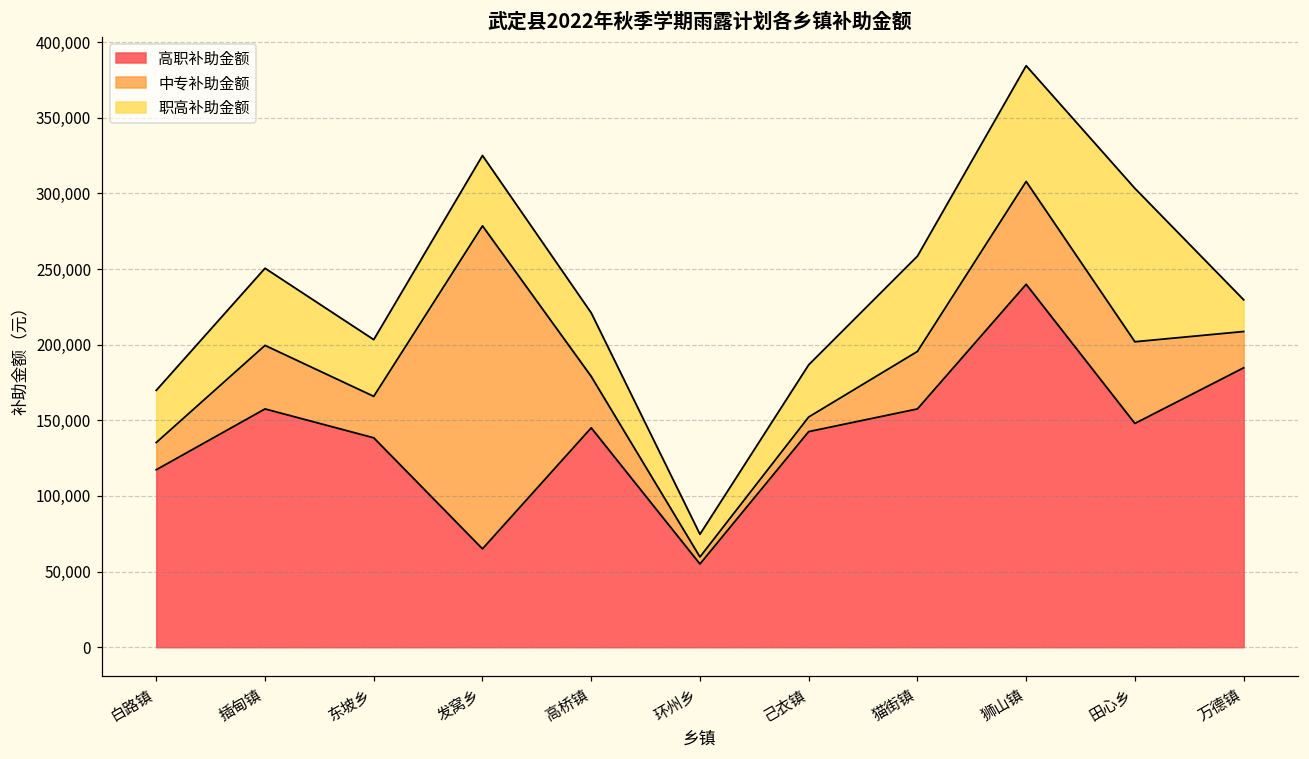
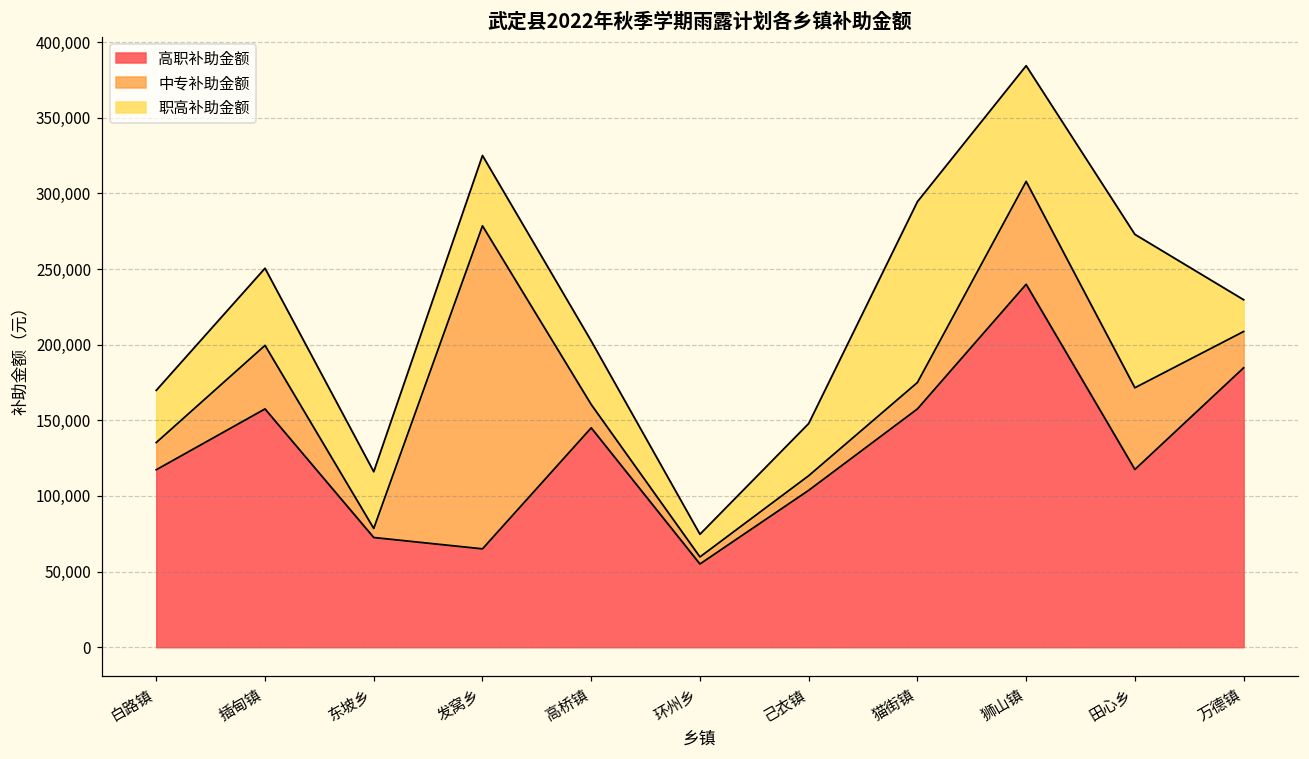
高职补助金额, 东坡乡: 138,000 -> 73,000
中专补助金额, 东坡乡: 27,000 -> 6,000
中专补助金额, 高桥镇: 34,000 -> 15,000
高职补助金额, 己衣镇: 143,000 -> 104,000
中专补助金额, 猫街镇: 38,000 -> 17,000
职高补助金额, 猫街镇: 63,000 -> 120,000
高职补助金额, 田心乡: 148,000 -> 118,000
